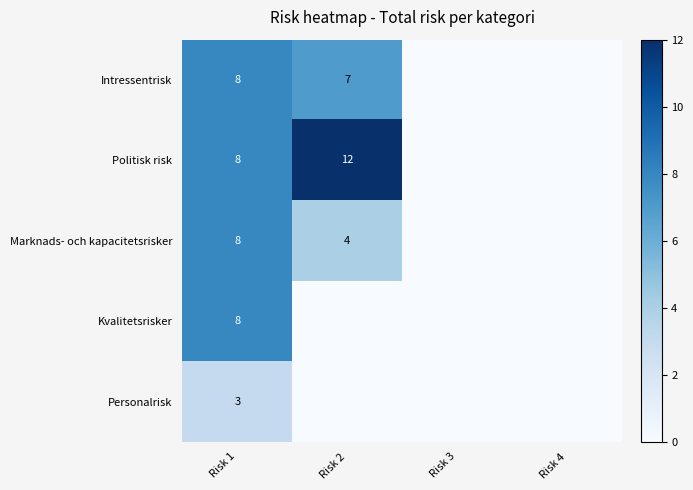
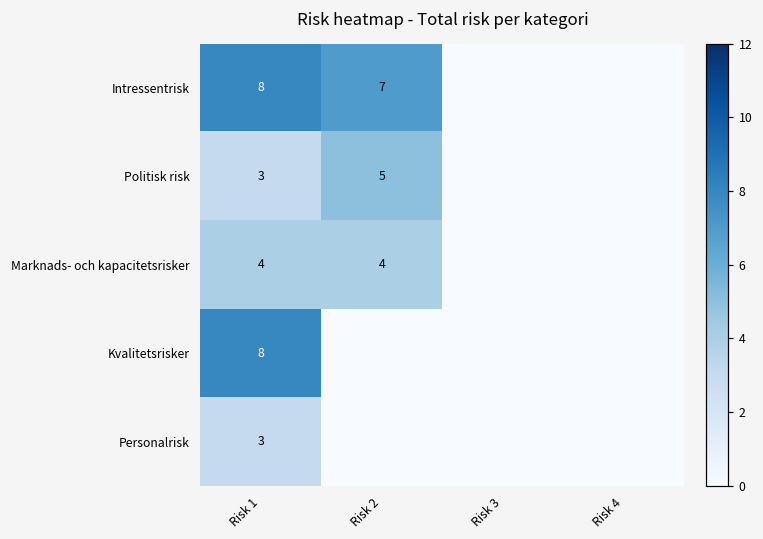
Politisk risk, Risk 1: 8 -> 3
Politisk risk, Risk 2: 12 -> 5
Marknads- och kapacitetsrisker, Risk 1: 8 -> 4
